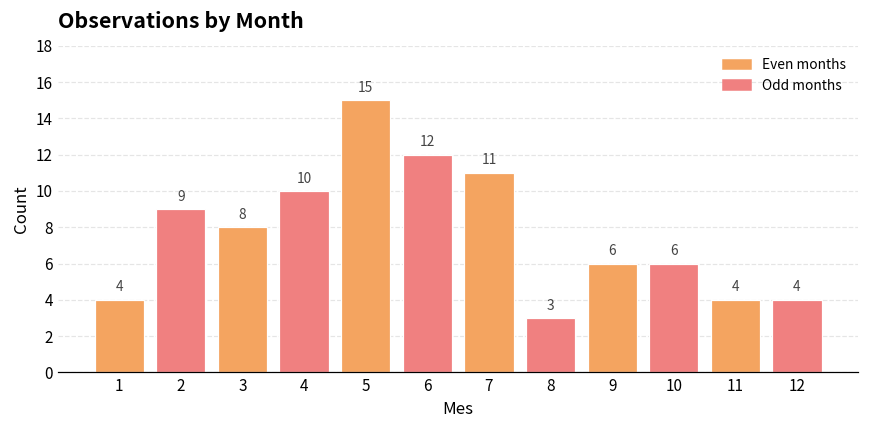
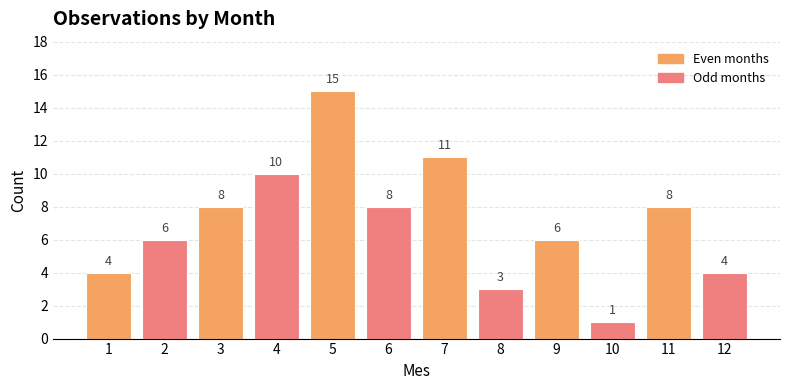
2: 9 -> 6
6: 12 -> 8
10: 6 -> 1
11: 4 -> 8
